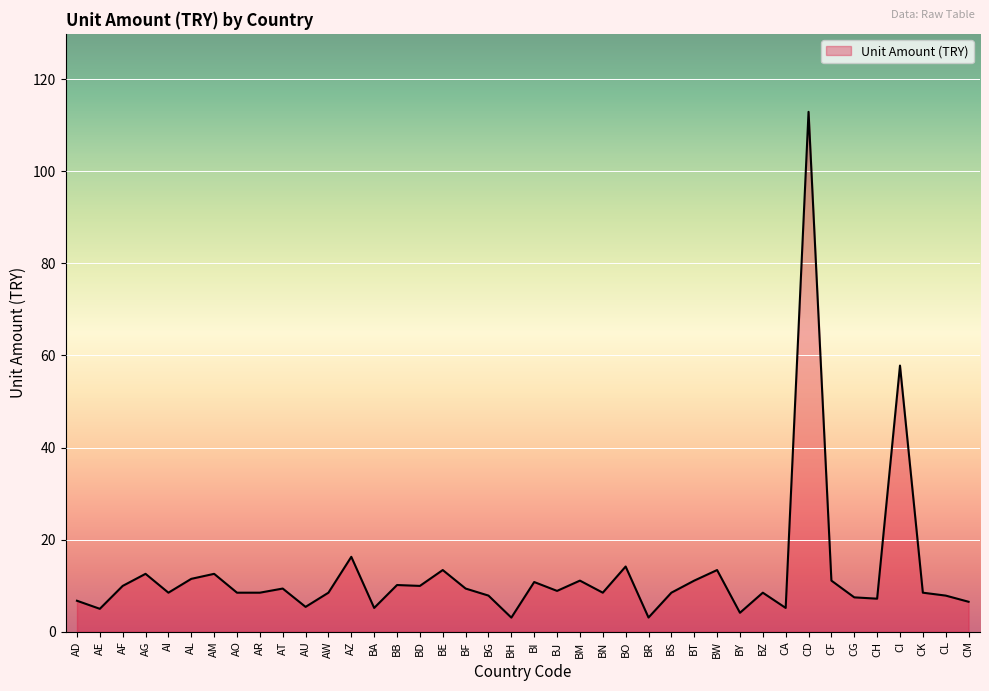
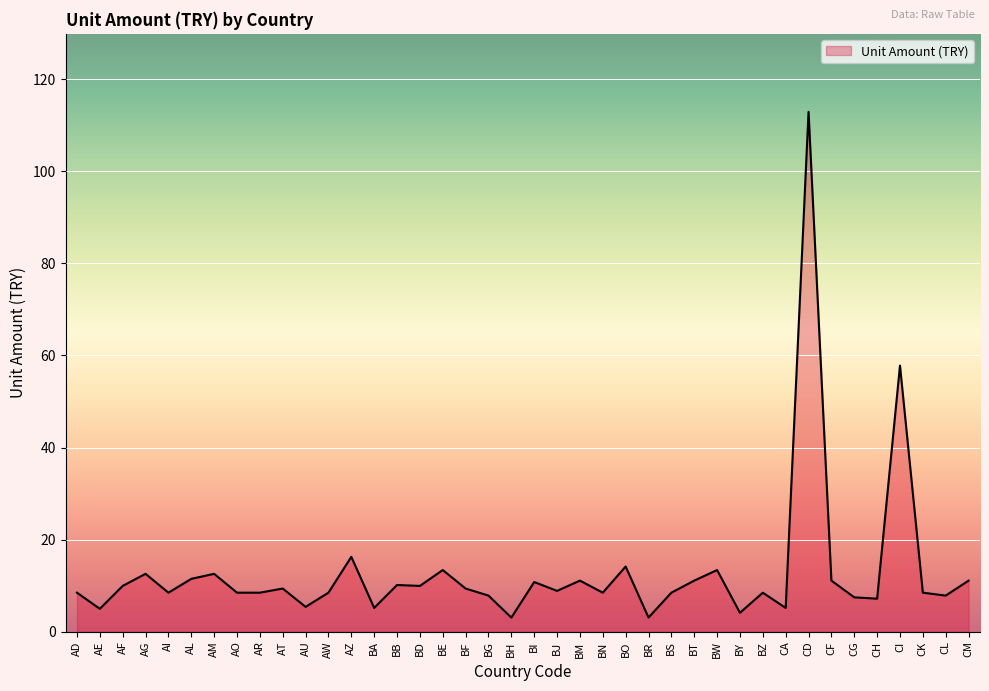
AD: 7 -> 8
CM: 7 -> 11
